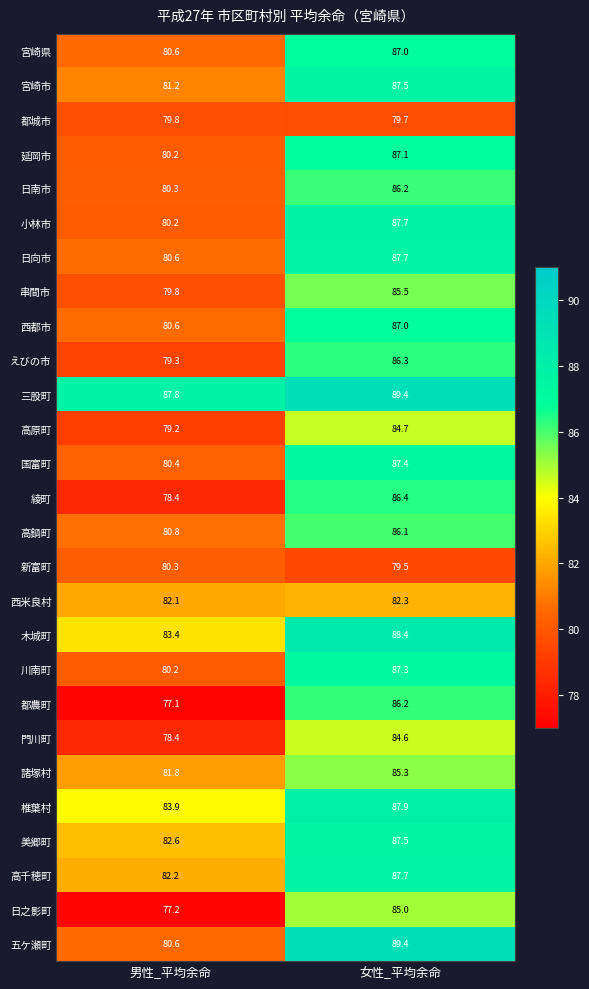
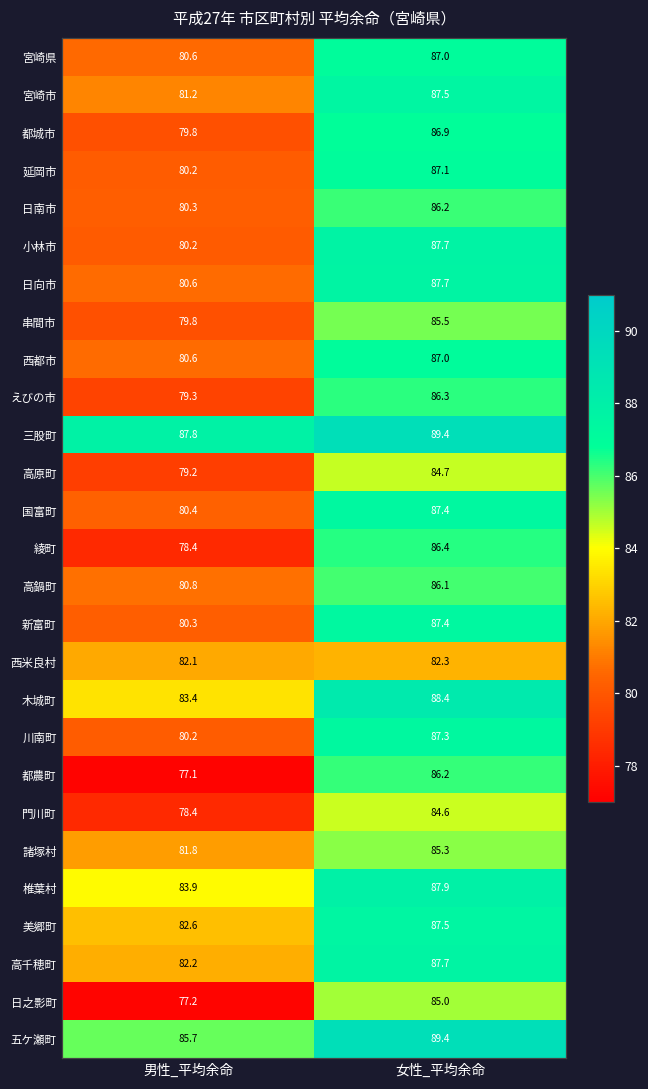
都城市, 女性_平均余命: 79.7 -> 86.9
新富町, 女性_平均余命: 79.5 -> 87.4
五ケ瀬町, 男性_平均余命: 80.6 -> 85.7
